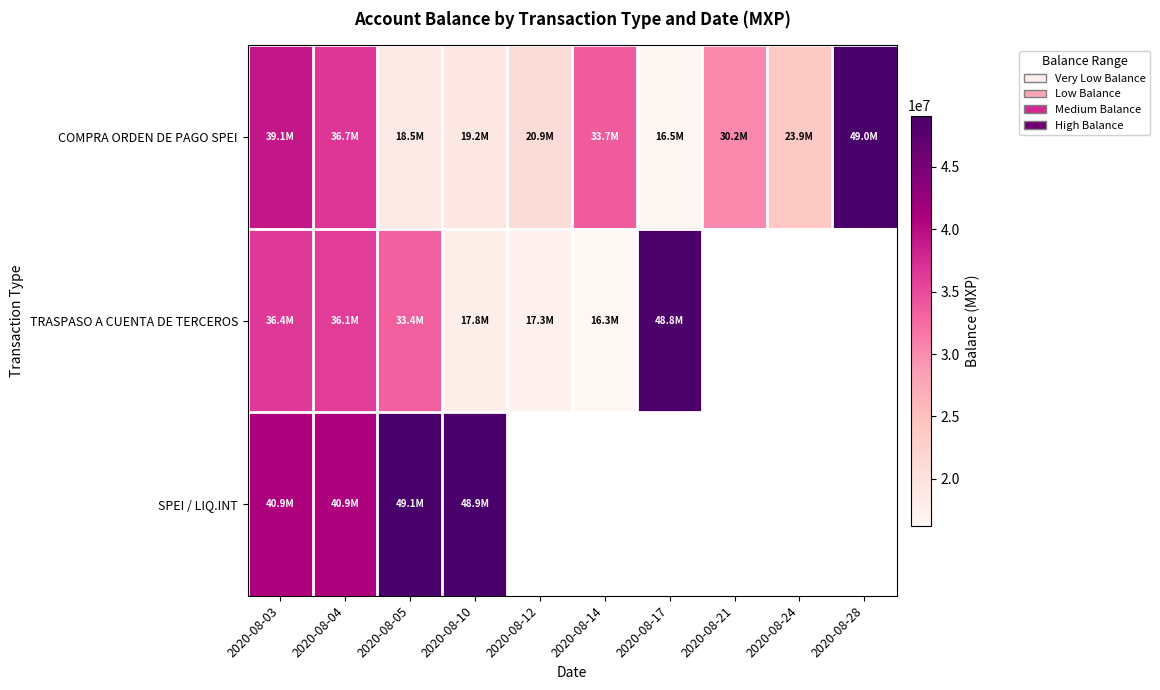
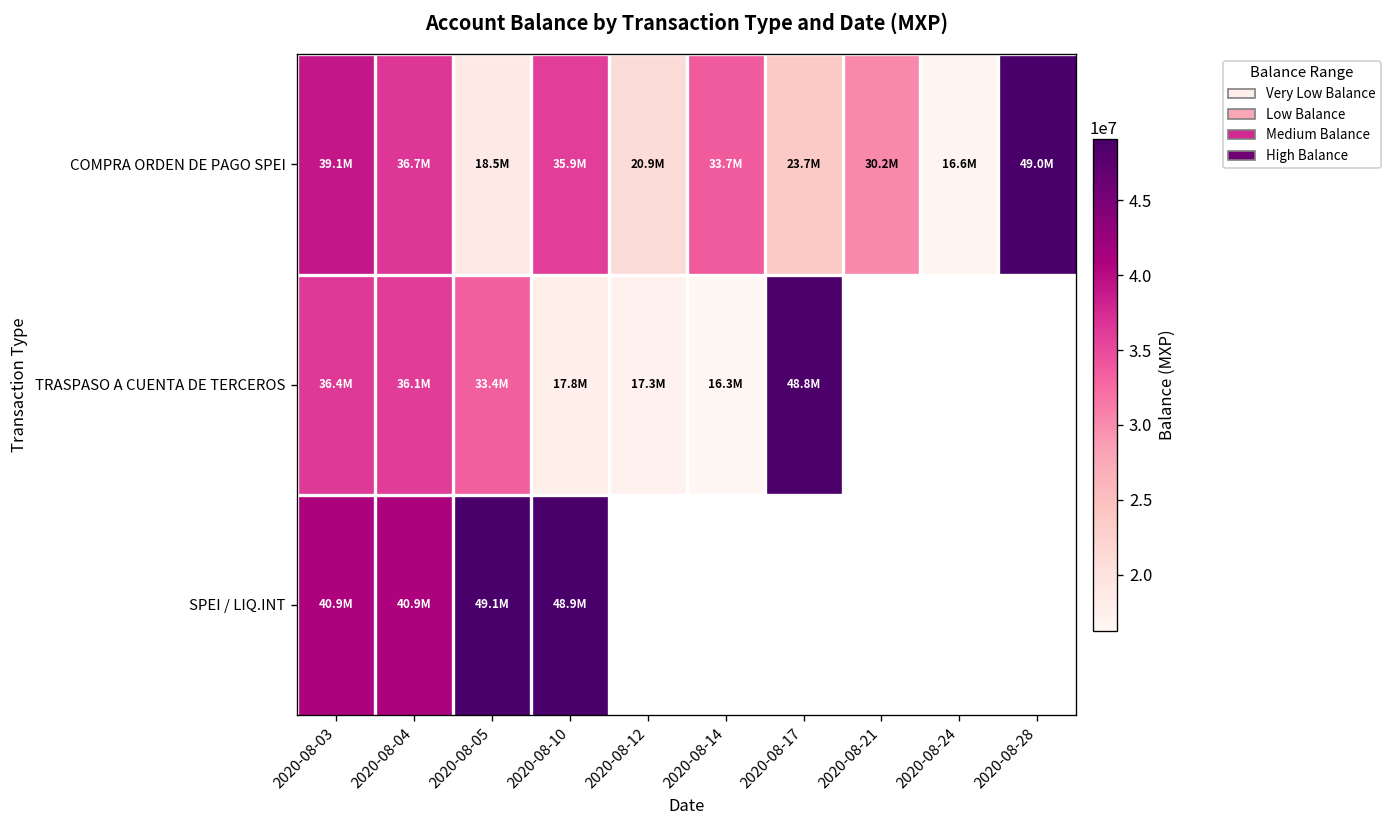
COMPRA ORDEN DE PAGO SPEI, 2020-08-10: 19.2M -> 35.9M
COMPRA ORDEN DE PAGO SPEI, 2020-08-17: 16.5M -> 23.7M
COMPRA ORDEN DE PAGO SPEI, 2020-08-24: 23.9M -> 16.6M
